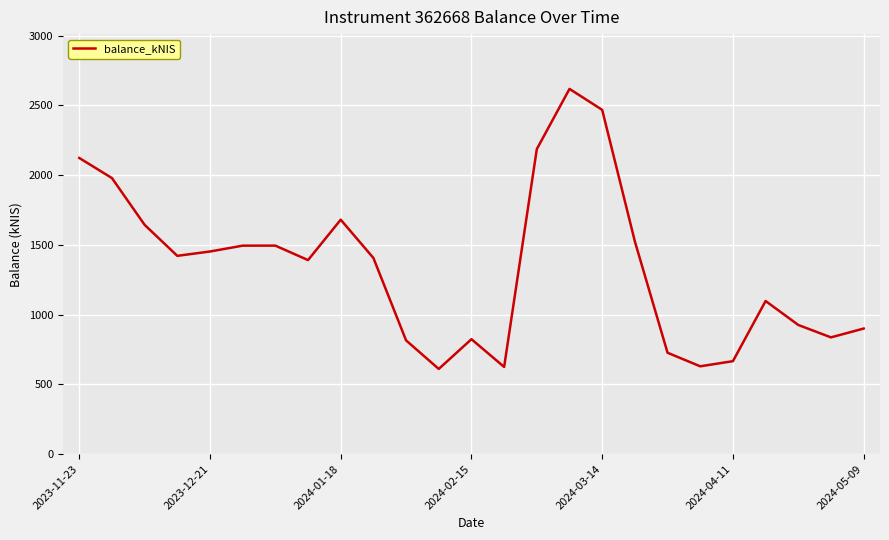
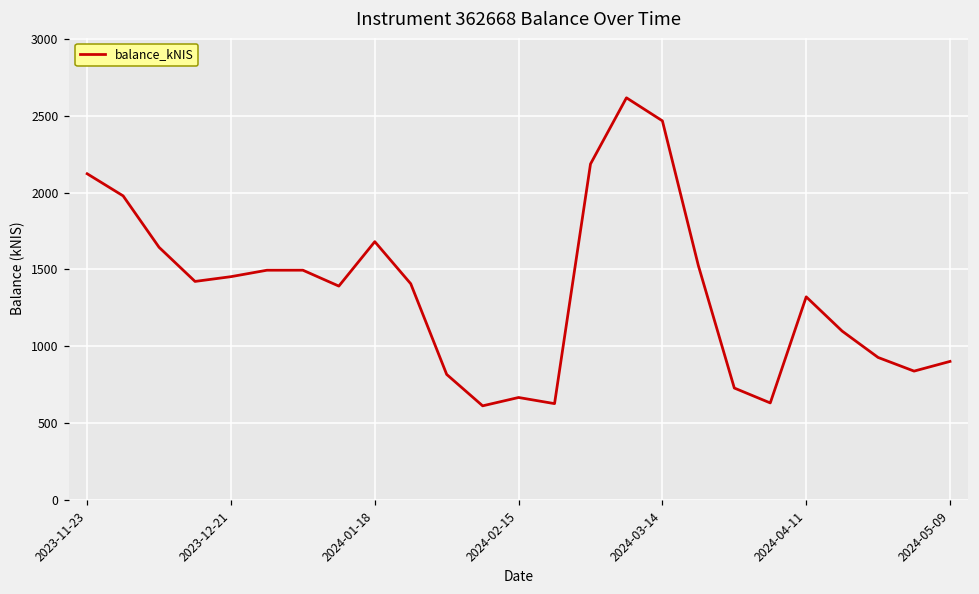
2024-02-15: 820 -> 670
2024-04-11: 670 -> 1320
